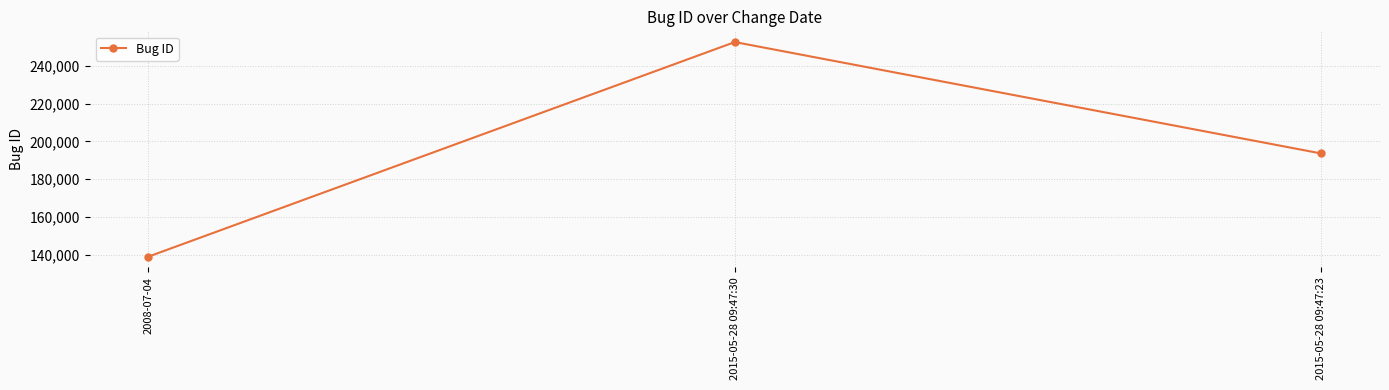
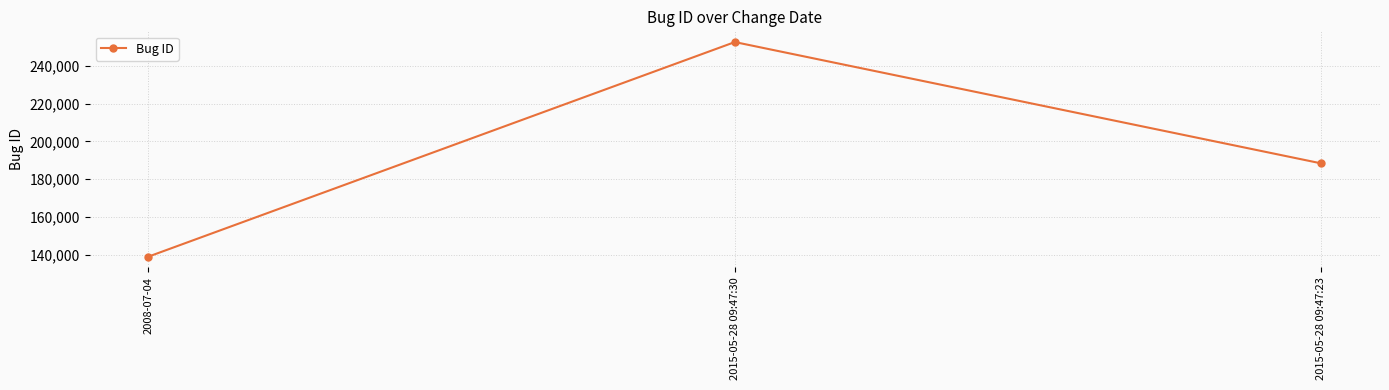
2015-05-28 09:47:23: 194,000 -> 188,000
